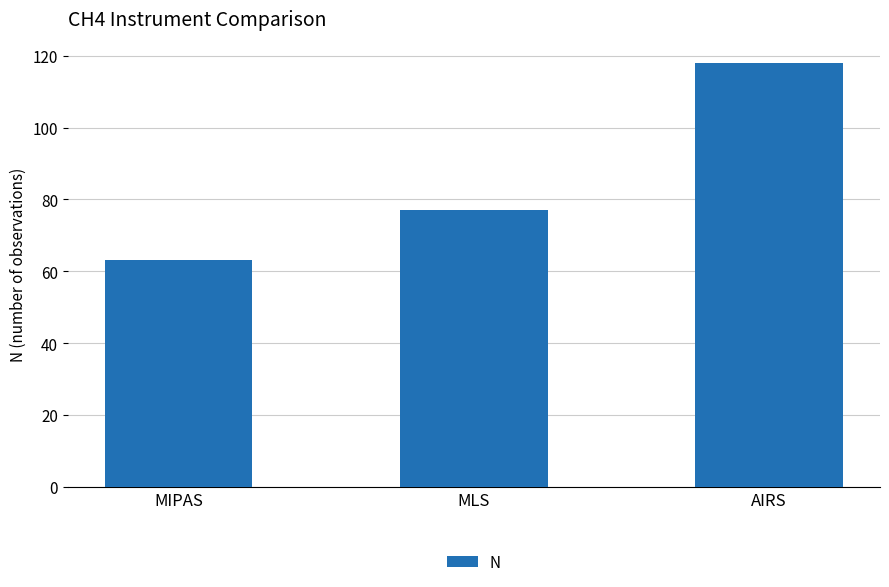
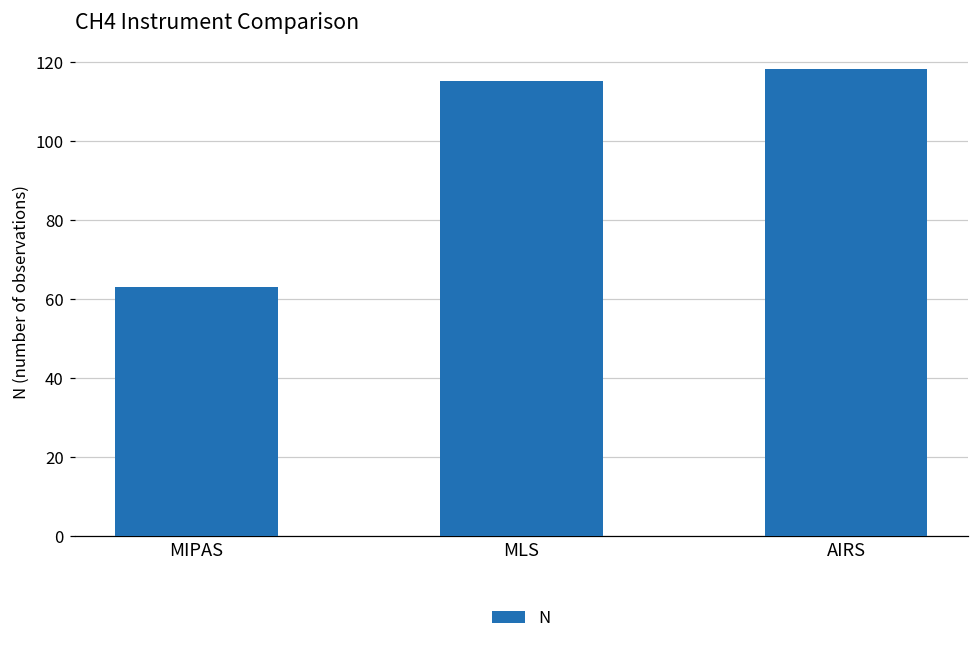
MLS: 77 -> 115
